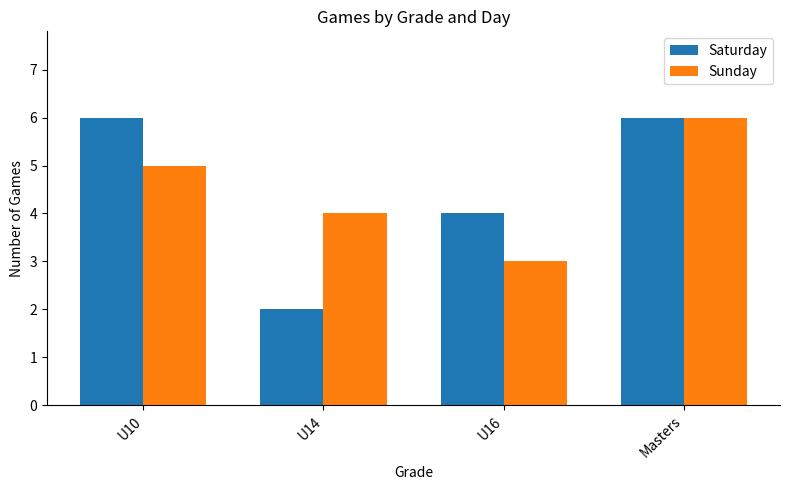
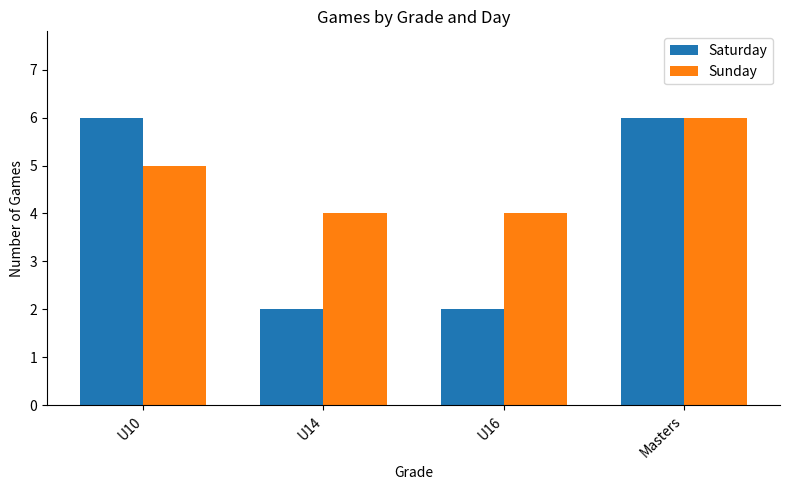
Saturday, U16: 4 -> 2
Sunday, U16: 3 -> 4
